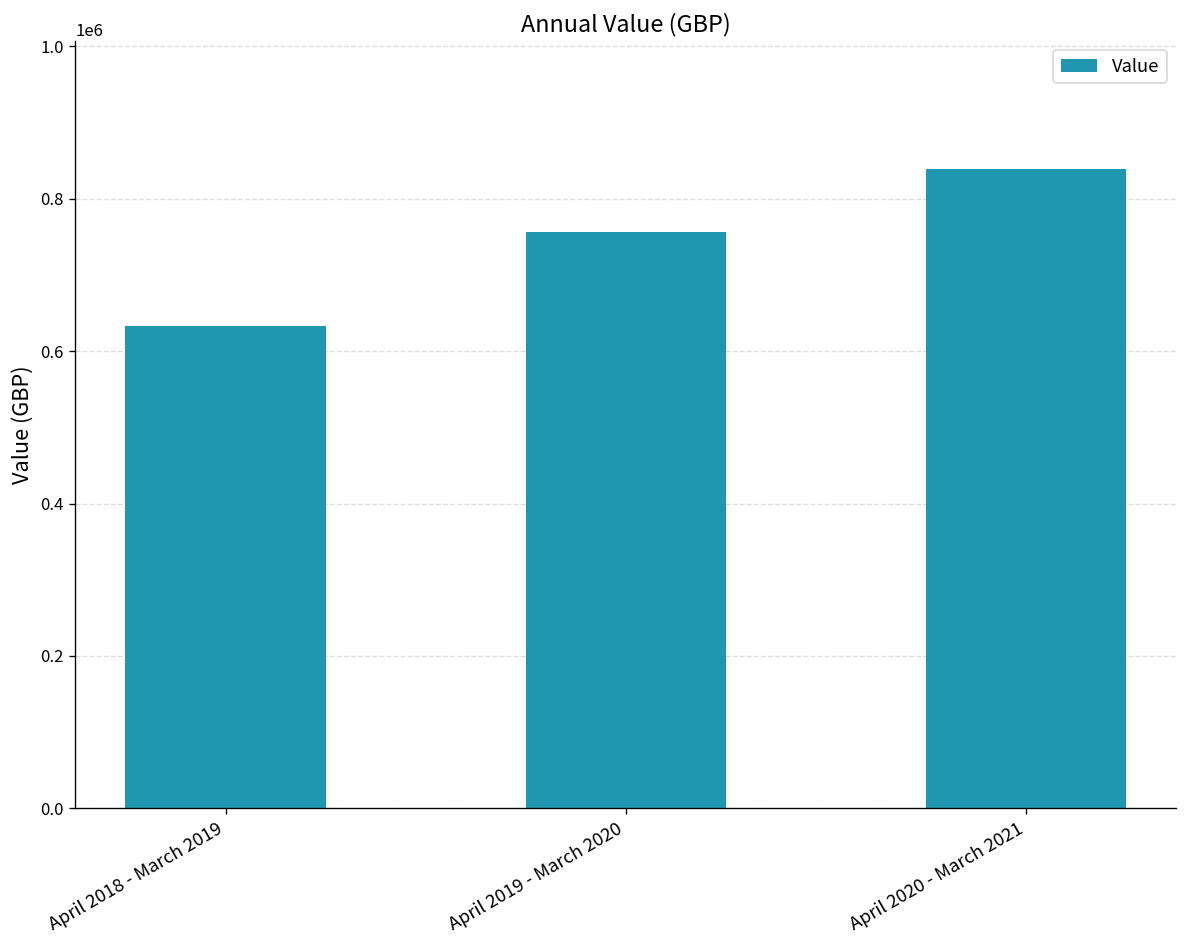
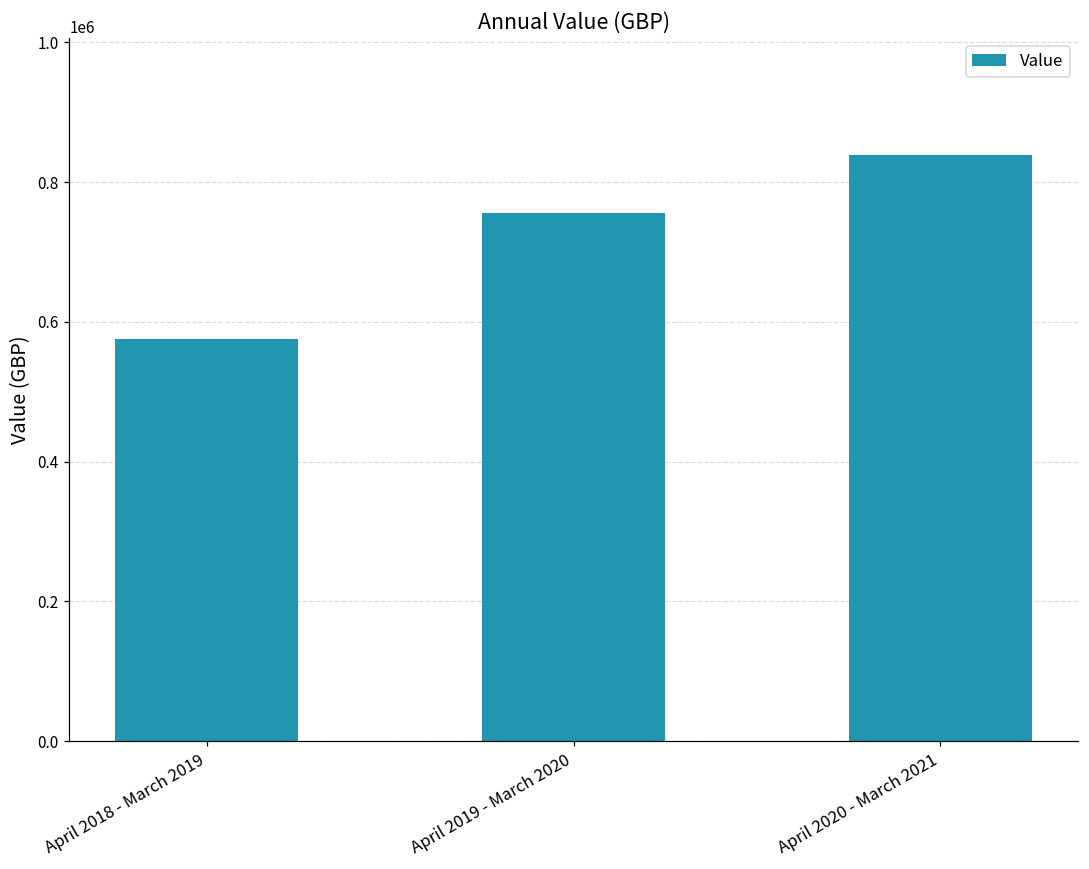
April 2018 - March 2019: 630000 -> 570000
